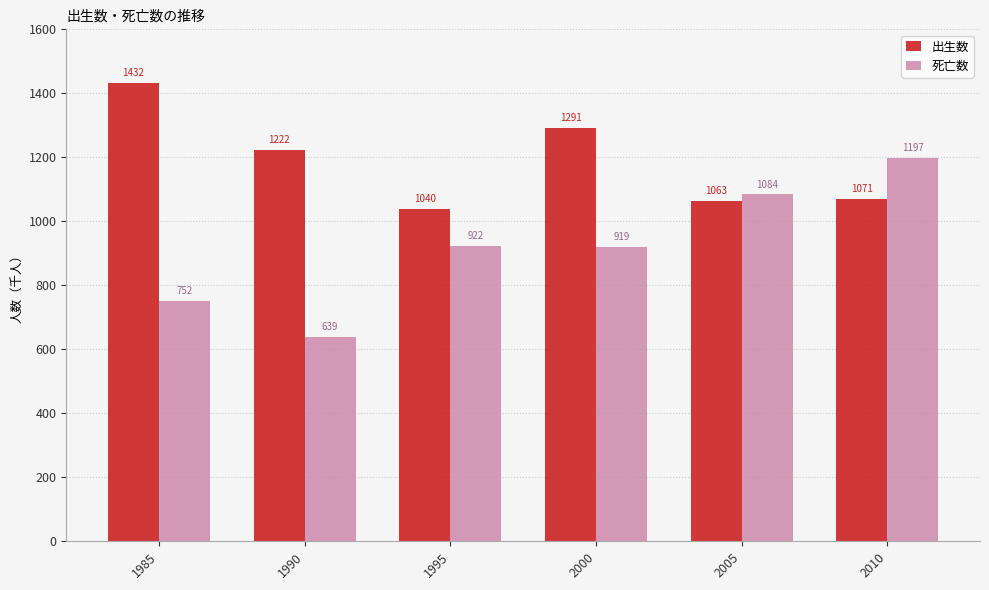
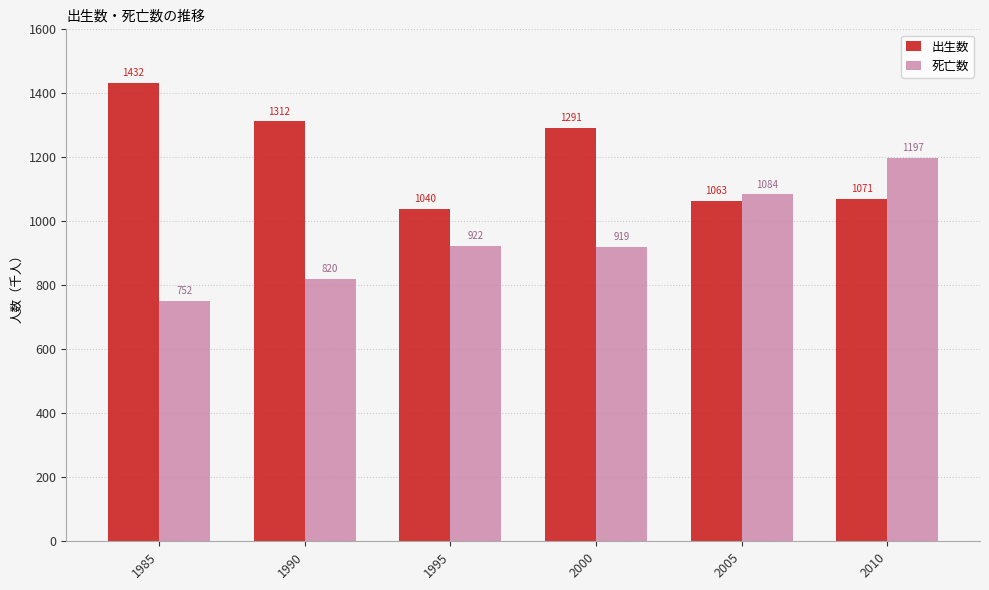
出生数, 1990: 1222 -> 1312
死亡数, 1990: 639 -> 820
